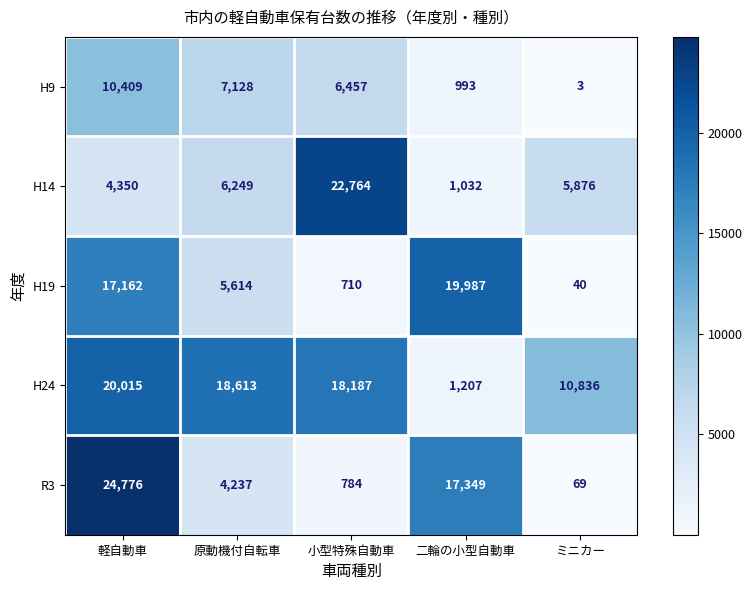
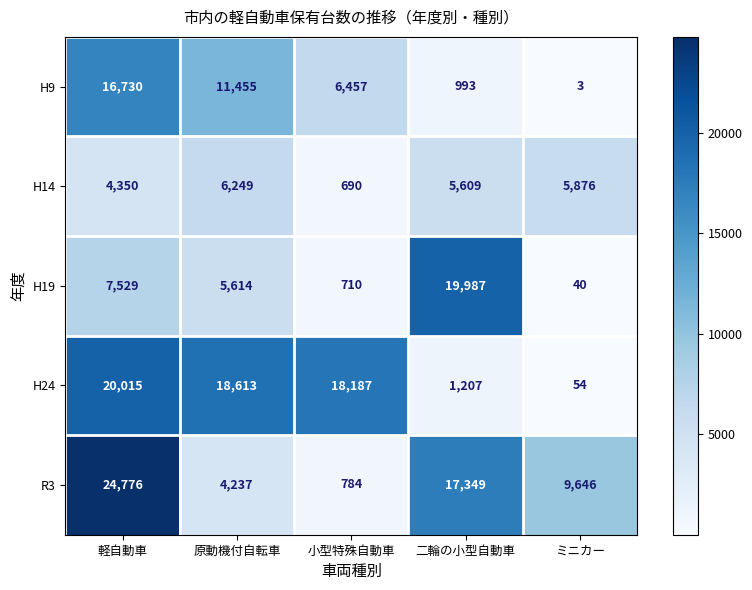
H9, 軽自動車: 10,409 -> 16,730
H9, 原動機付自転車: 7,128 -> 11,455
H14, 小型特殊自動車: 22,764 -> 690
H14, 二輪の小型自動車: 1,032 -> 5,609
H19, 軽自動車: 17,162 -> 7,529
H24, ミニカー: 10,836 -> 54
R3, ミニカー: 69 -> 9,646
